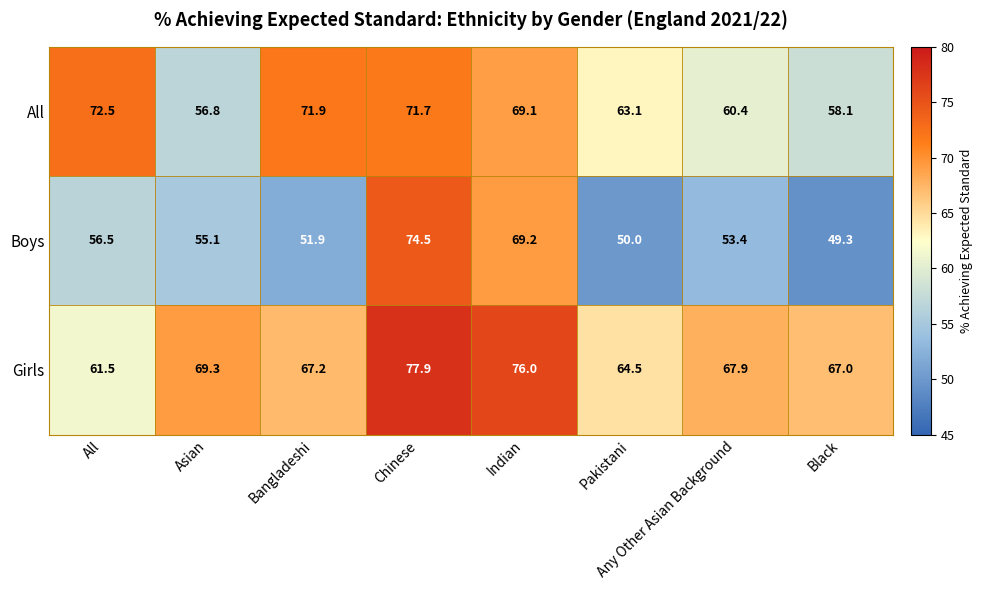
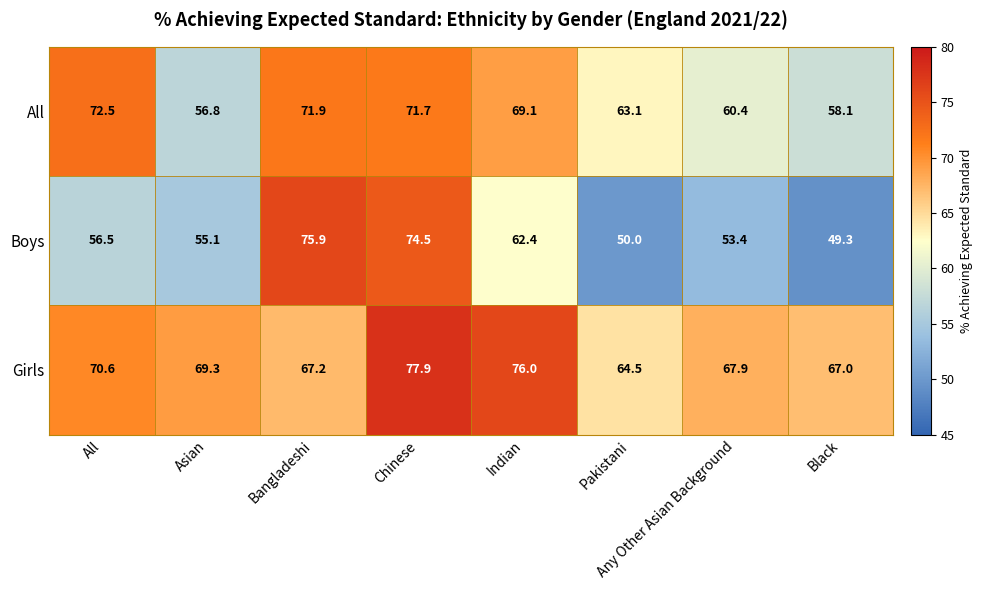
Boys, Bangladeshi: 51.9 -> 75.9
Boys, Indian: 69.2 -> 62.4
Girls, All: 61.5 -> 70.6
